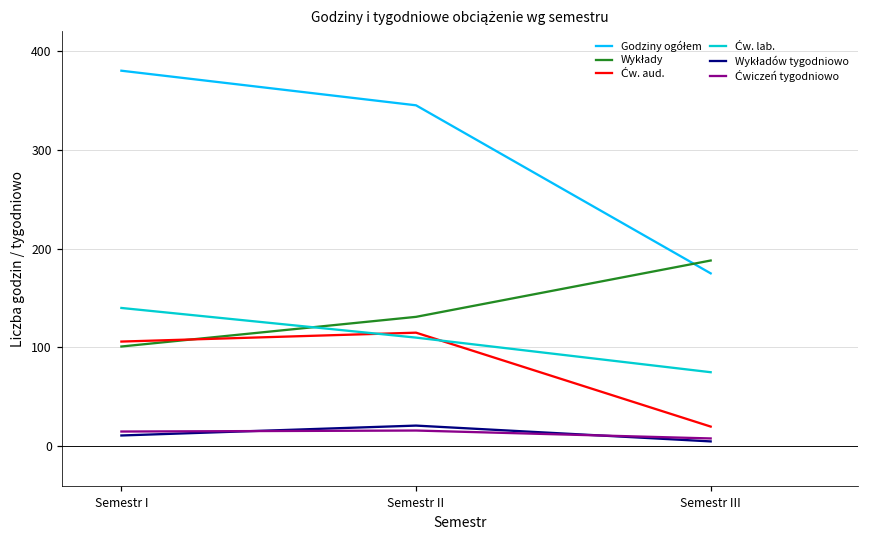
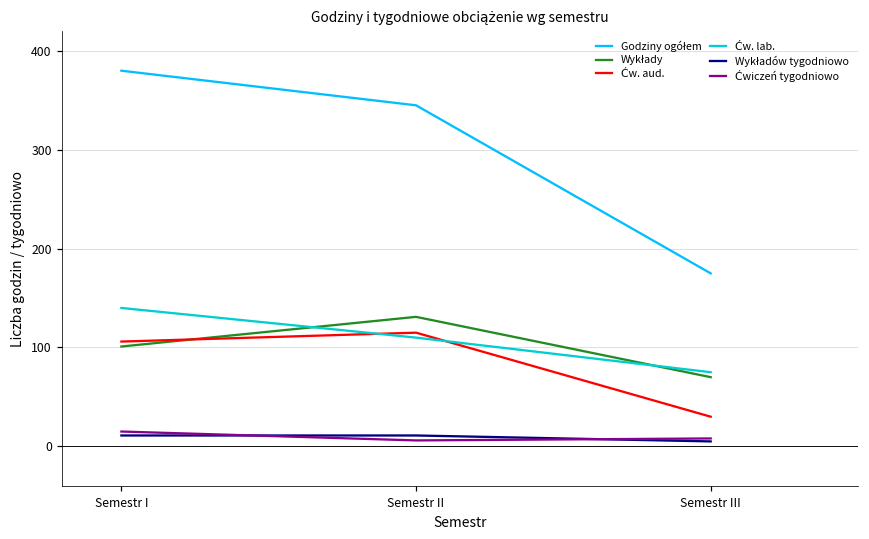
Wykładów tygodniowo, Semestr II: 20 -> 10
Ćwiczeń tygodniowo, Semestr II: 20 -> 10
Wykłady, Semestr III: 190 -> 70
Ćw. aud., Semestr III: 20 -> 30
